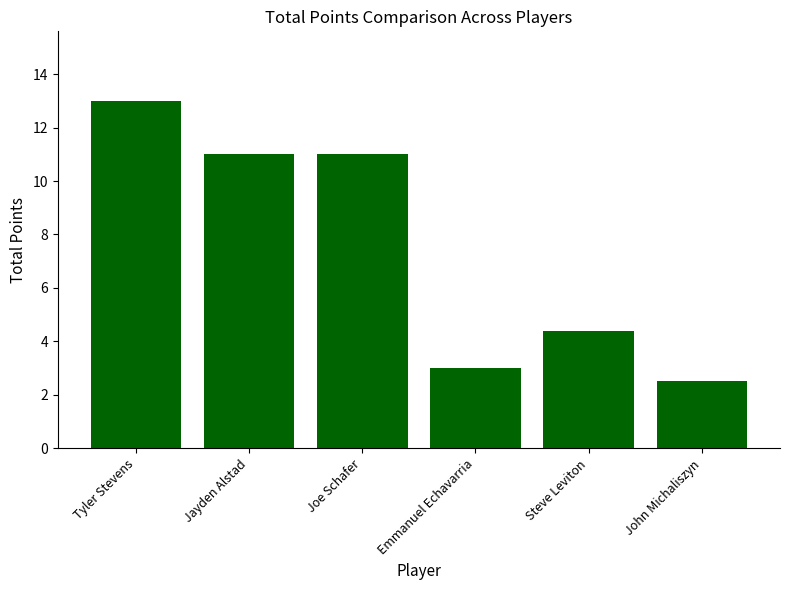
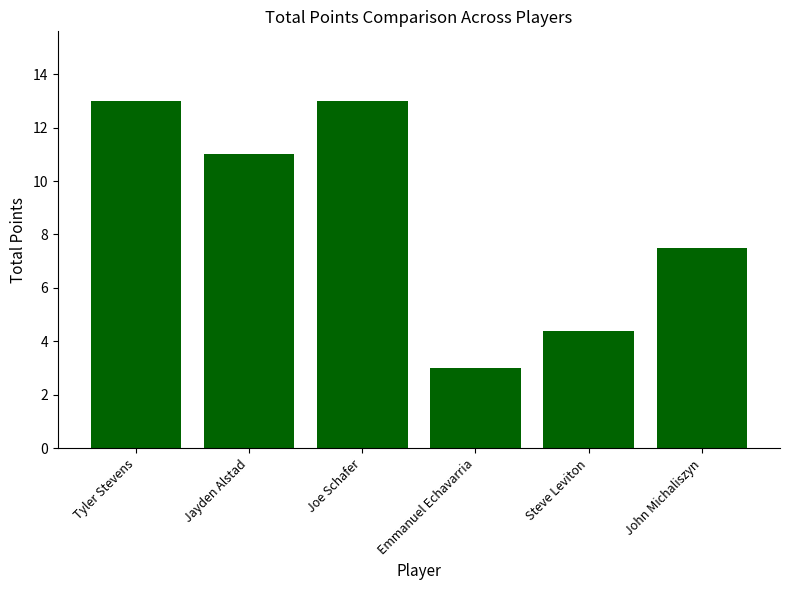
Joe Schafer: 11 -> 13
John Michaliszyn: 2.5 -> 7.5
